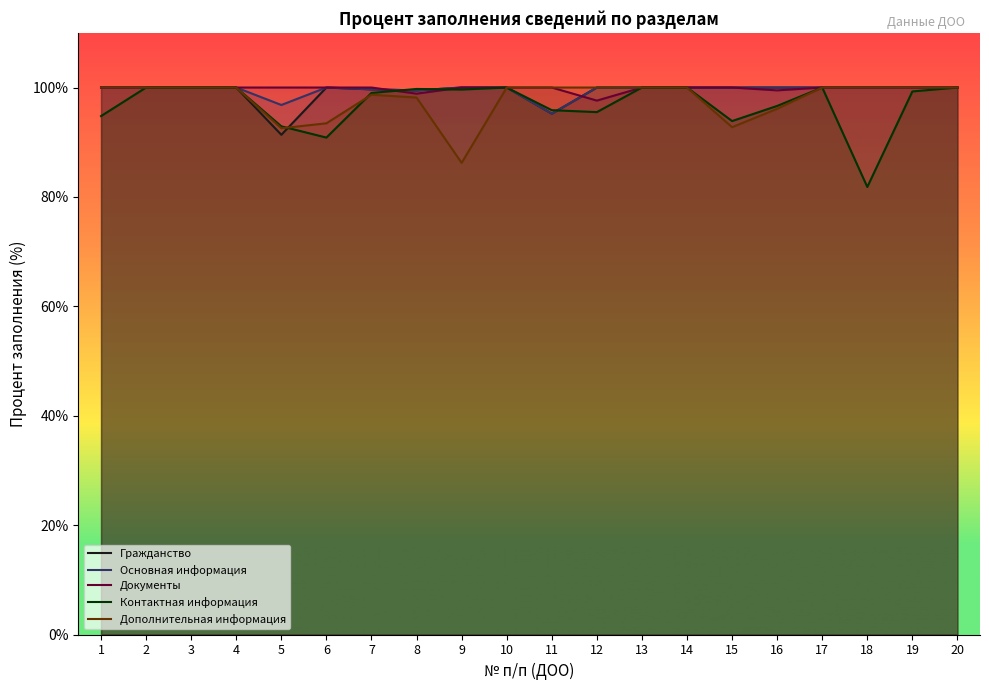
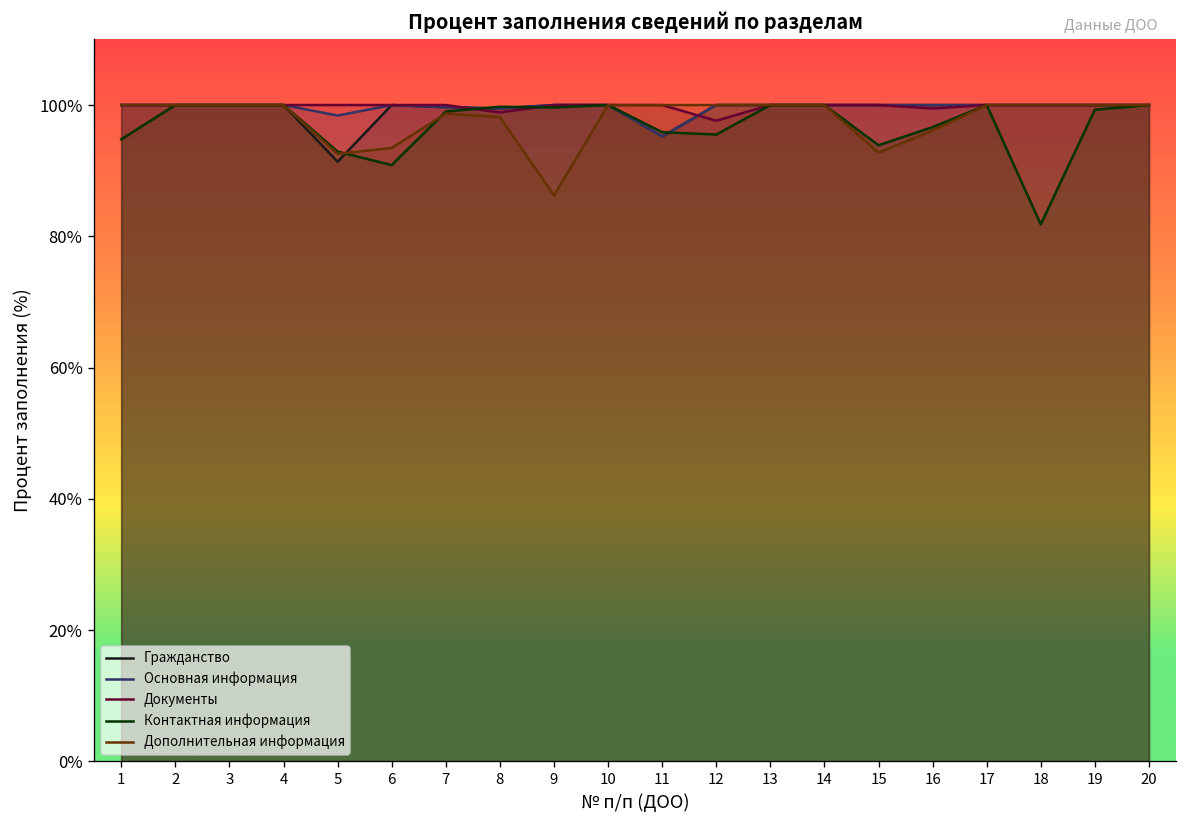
Основная информация, 5: 97% -> 98%
